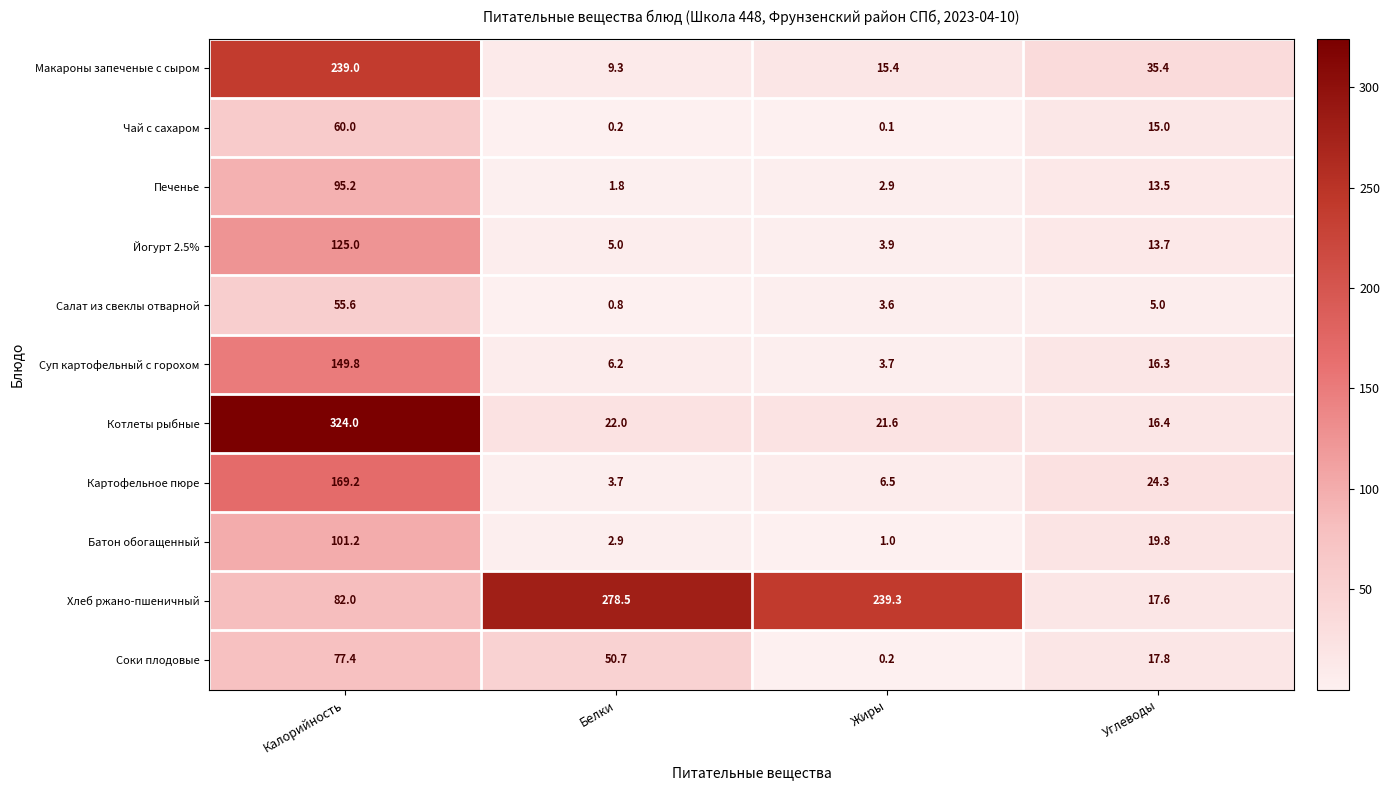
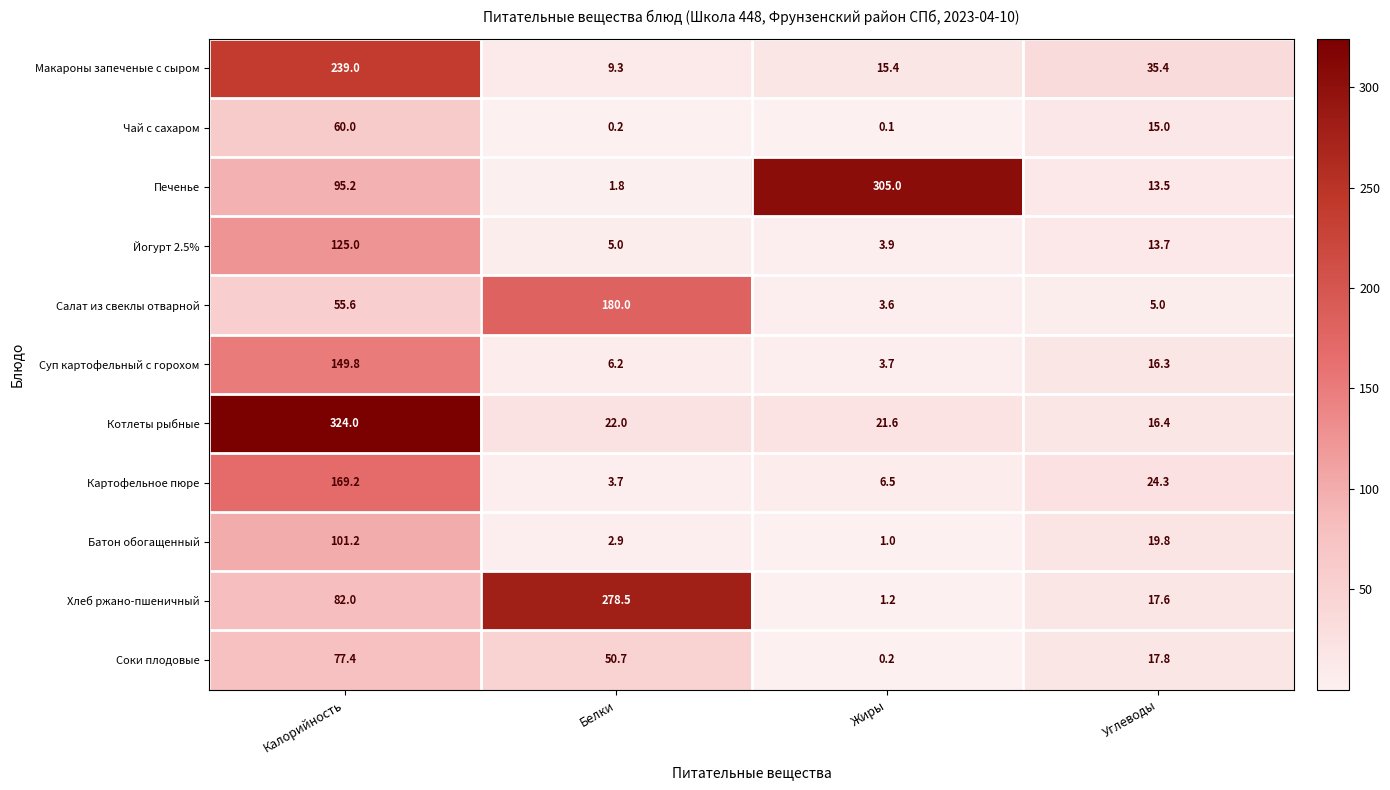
Печенье, Жиры: 2.9 -> 305.0
Салат из свеклы отварной, Белки: 0.8 -> 180.0
Хлеб ржано-пшеничный, Жиры: 239.3 -> 1.2
